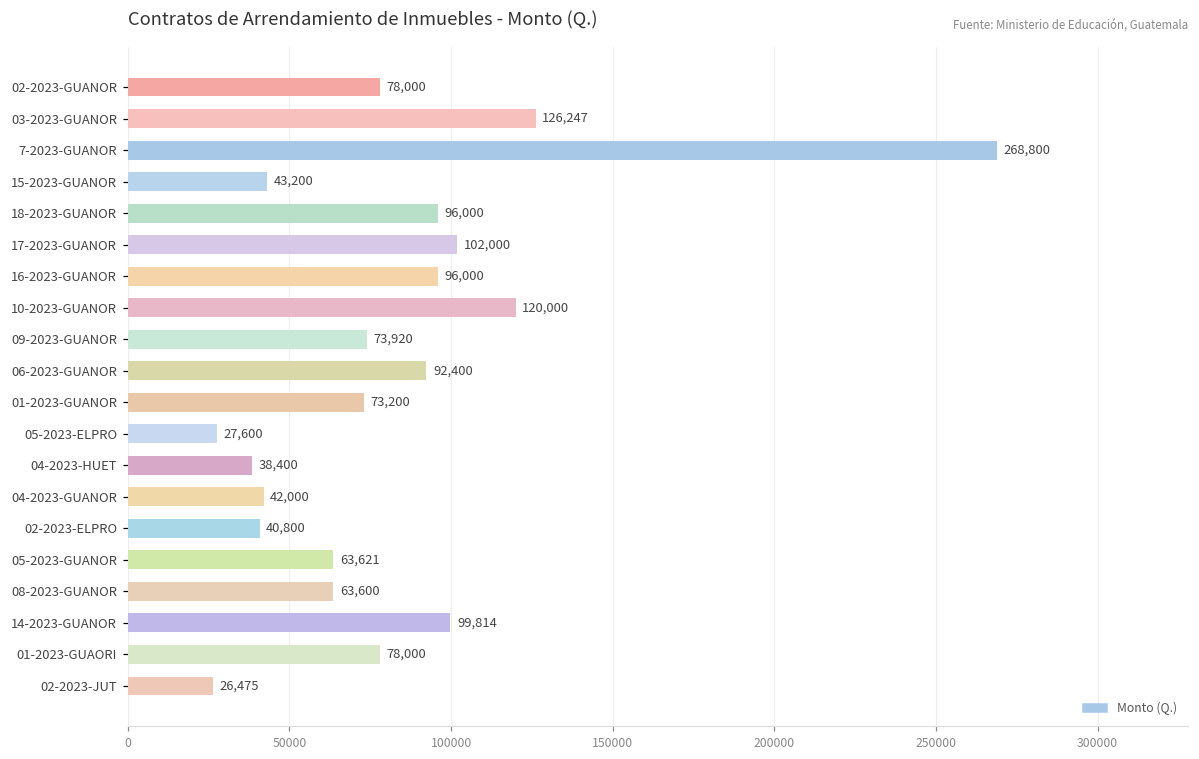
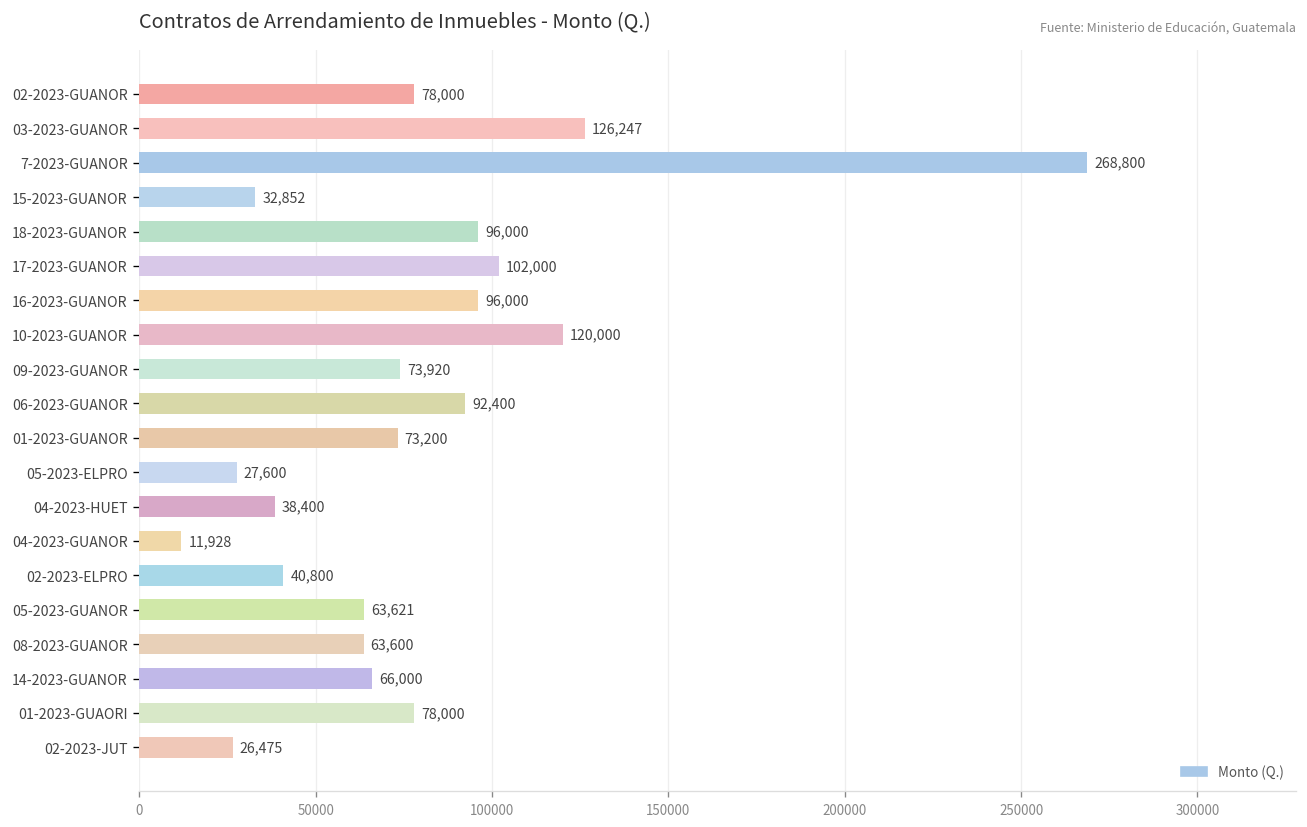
15-2023-GUANOR: 43,200 -> 32,852
04-2023-GUANOR: 42,000 -> 11,928
14-2023-GUANOR: 99,814 -> 66,000
